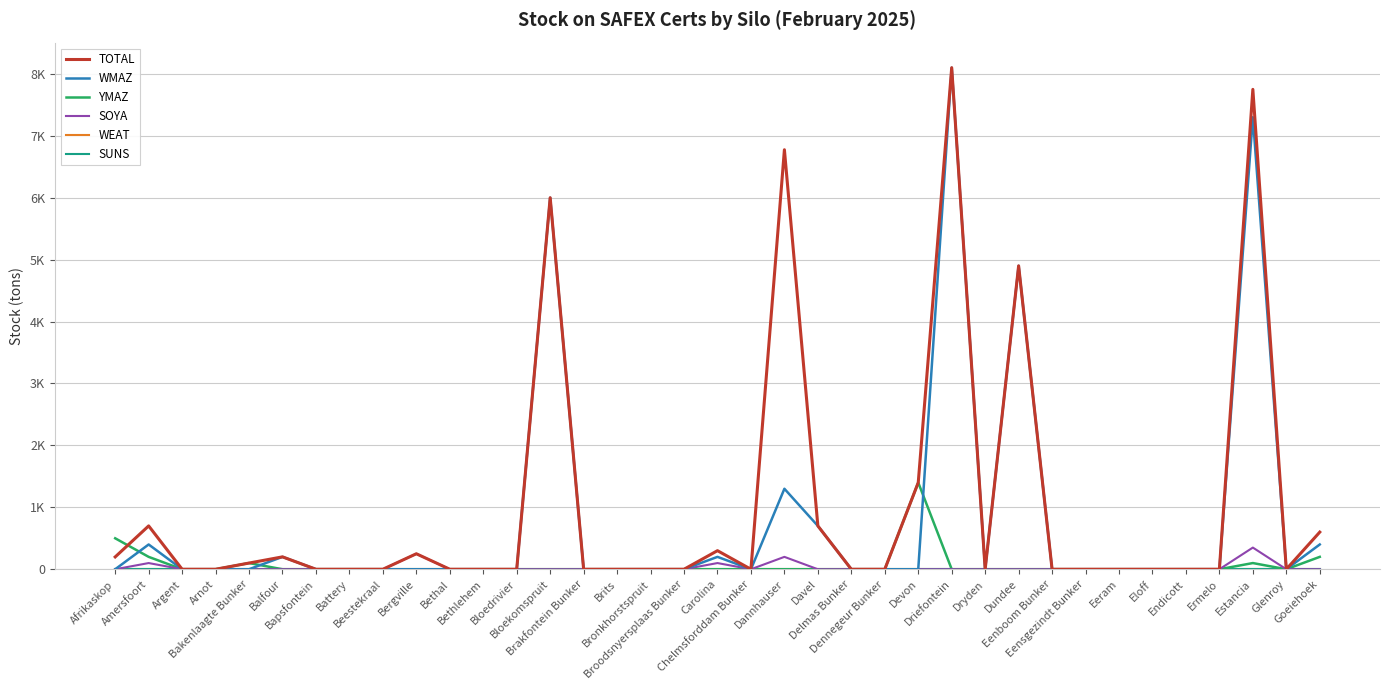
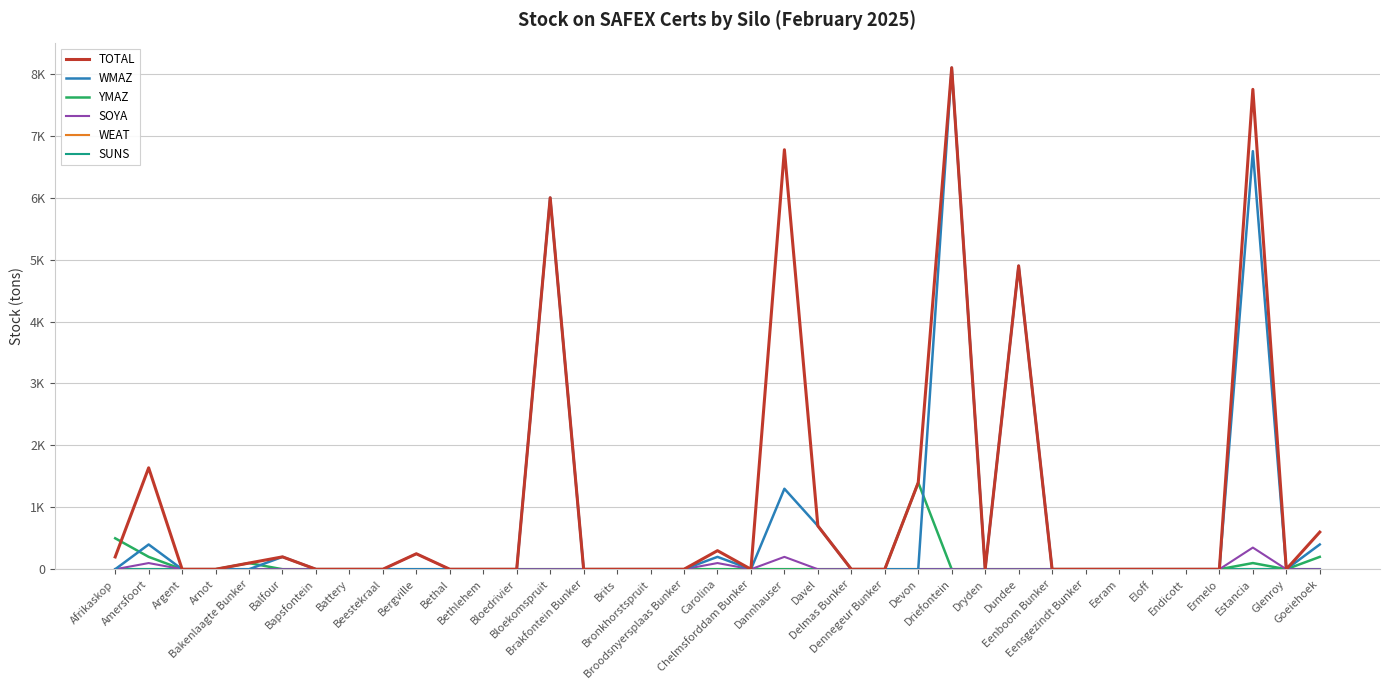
TOTAL, Amersfoort: 700 -> 1600
WMAZ, Estancia: 7300 -> 6800
